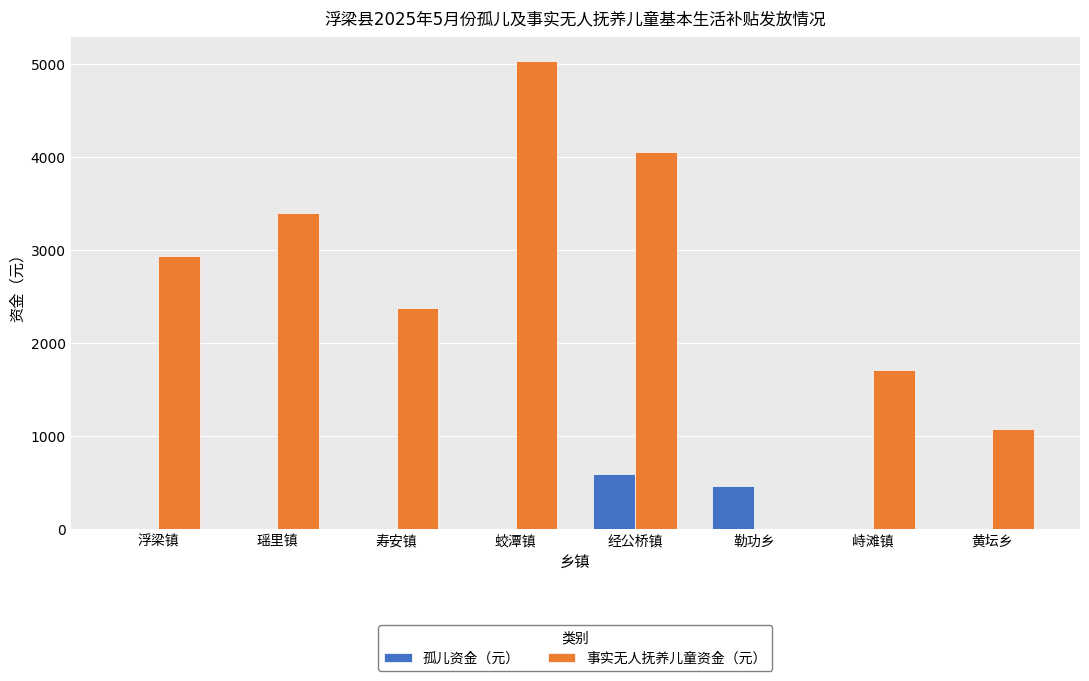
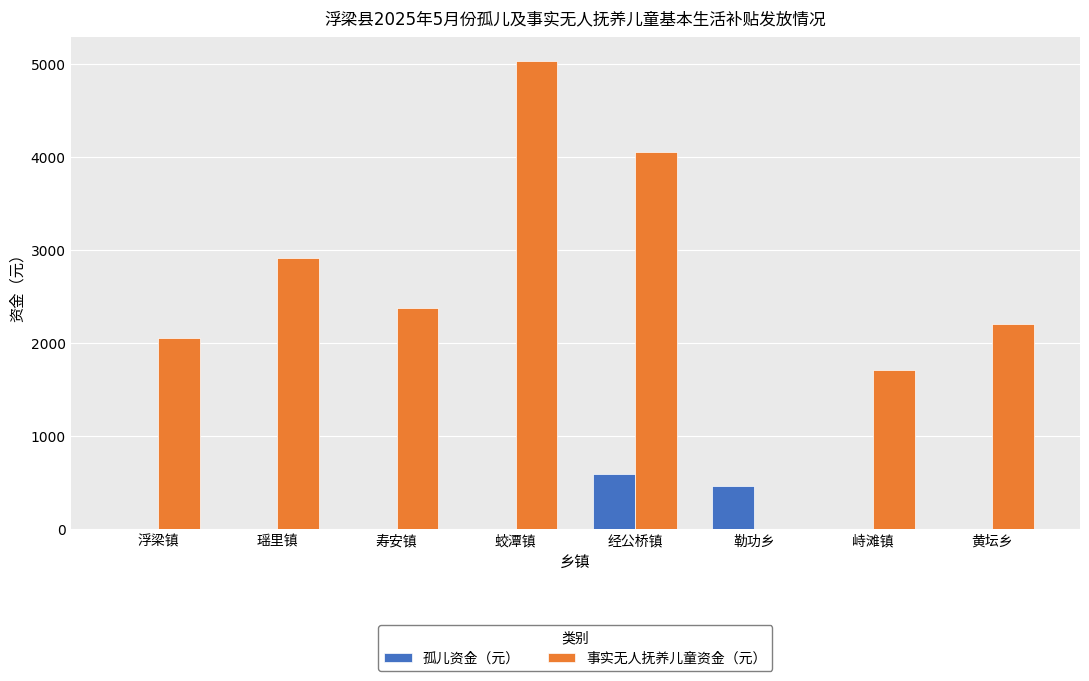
事实无人抚养儿童资金（元）, 浮梁镇: 2900 -> 2100
事实无人抚养儿童资金（元）, 瑶里镇: 3400 -> 2900
事实无人抚养儿童资金（元）, 黄坛乡: 1100 -> 2200
